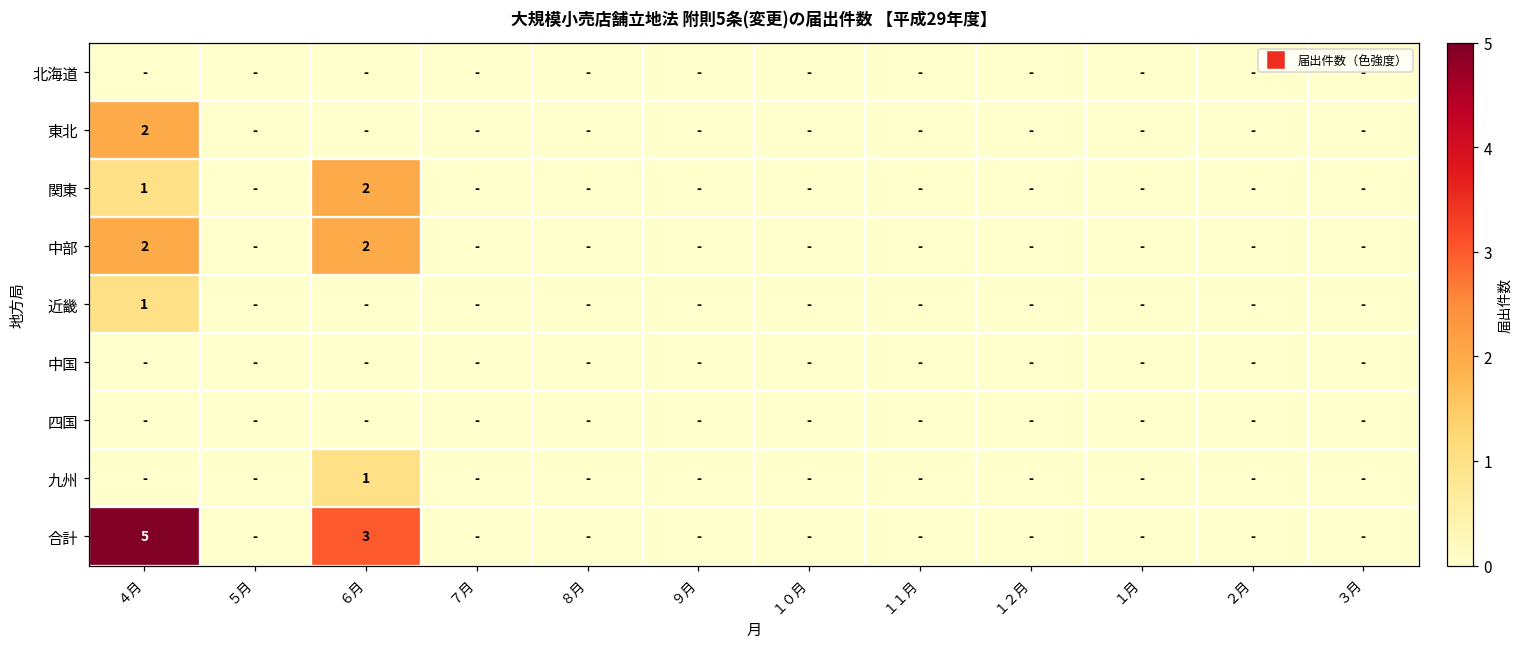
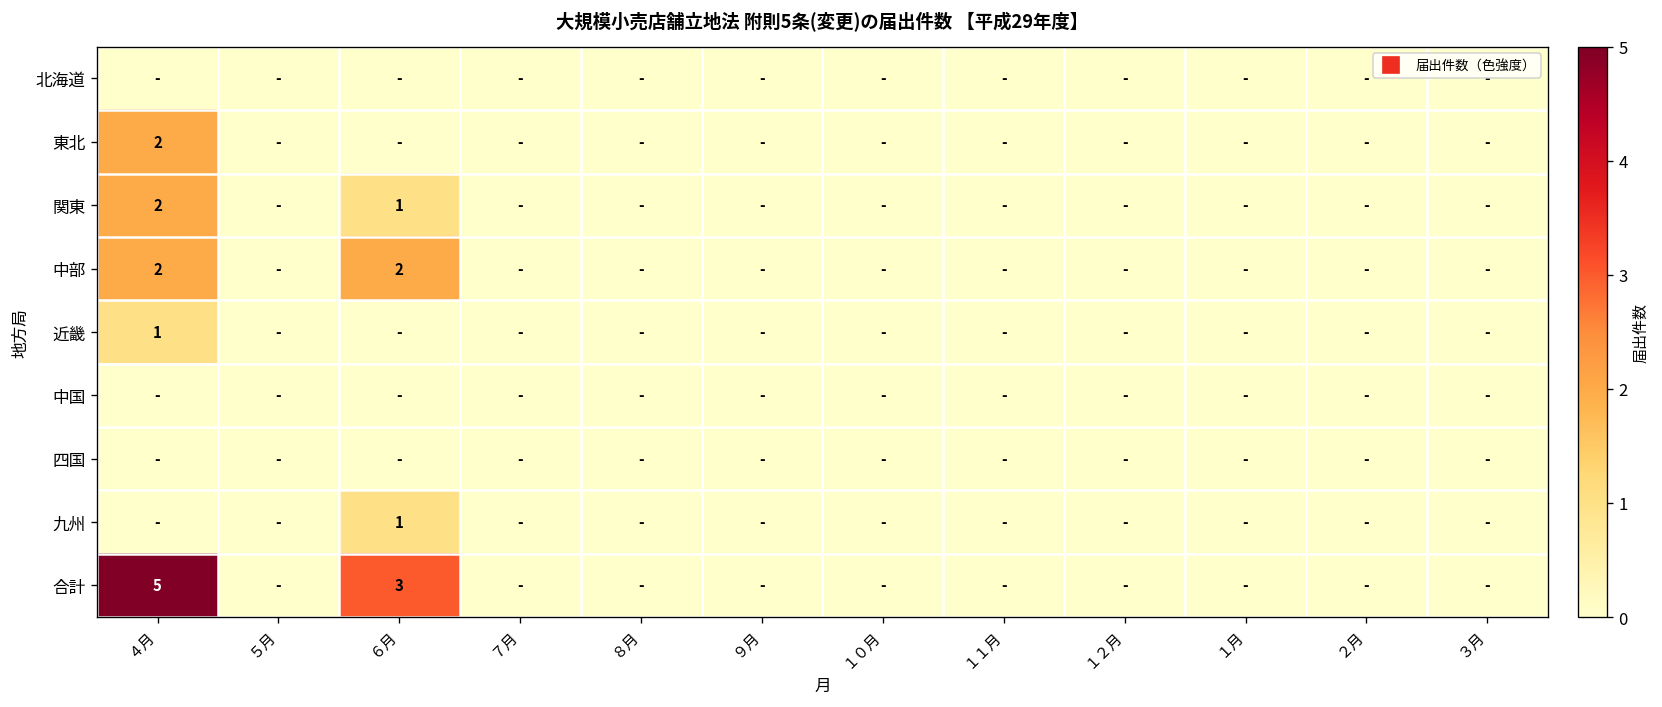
関東, ４月: 1 -> 2
関東, ６月: 2 -> 1
